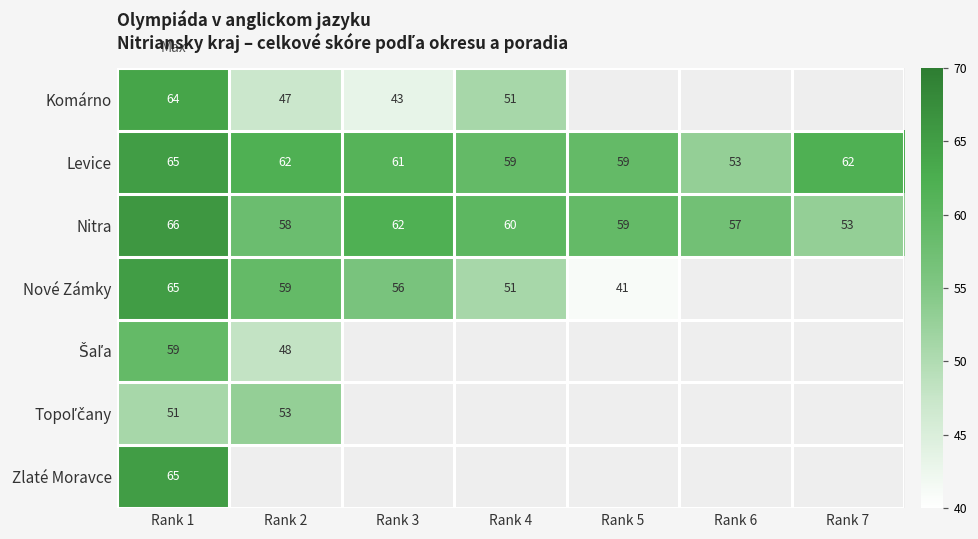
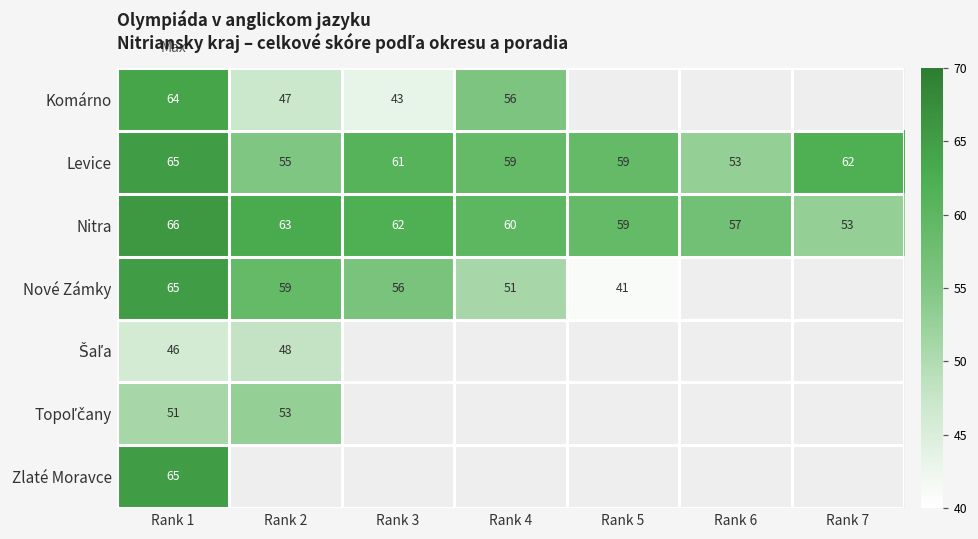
Komárno, Rank 4: 51 -> 56
Levice, Rank 2: 62 -> 55
Nitra, Rank 2: 58 -> 63
Šaľa, Rank 1: 59 -> 46
